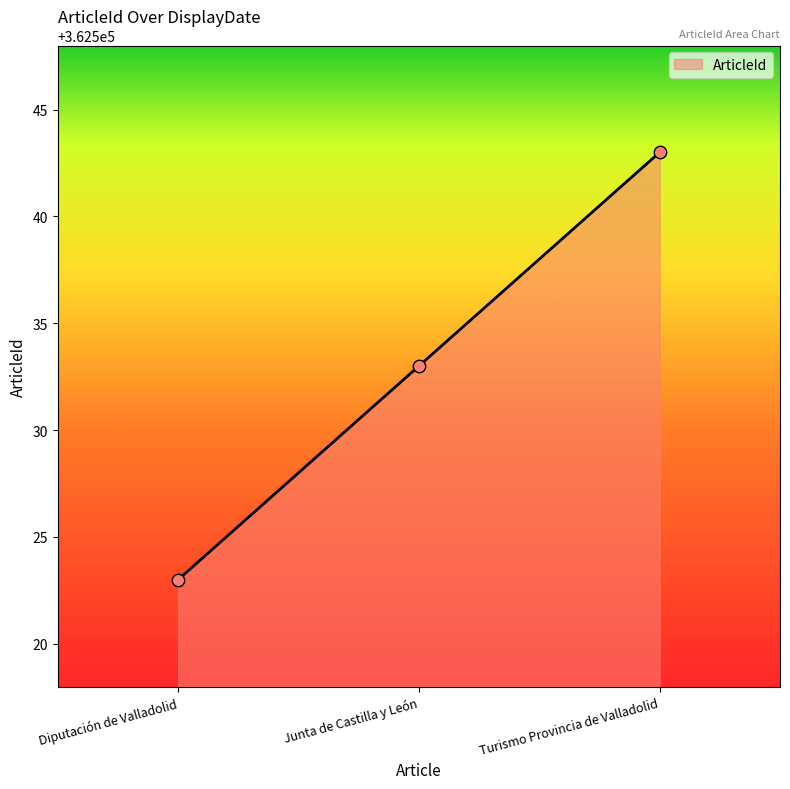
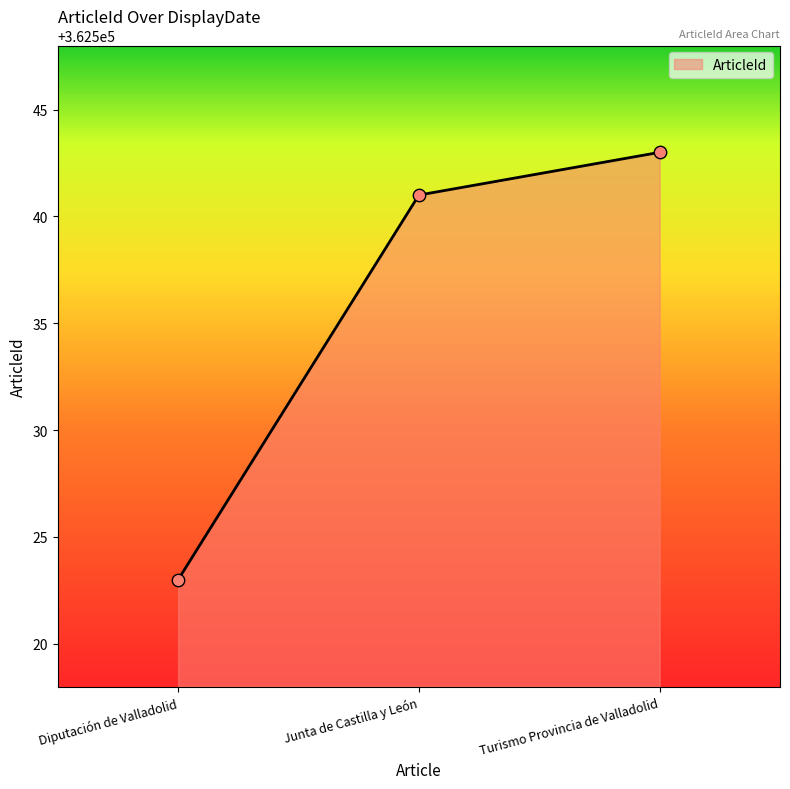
Junta de Castilla y León: 362533 -> 362541
